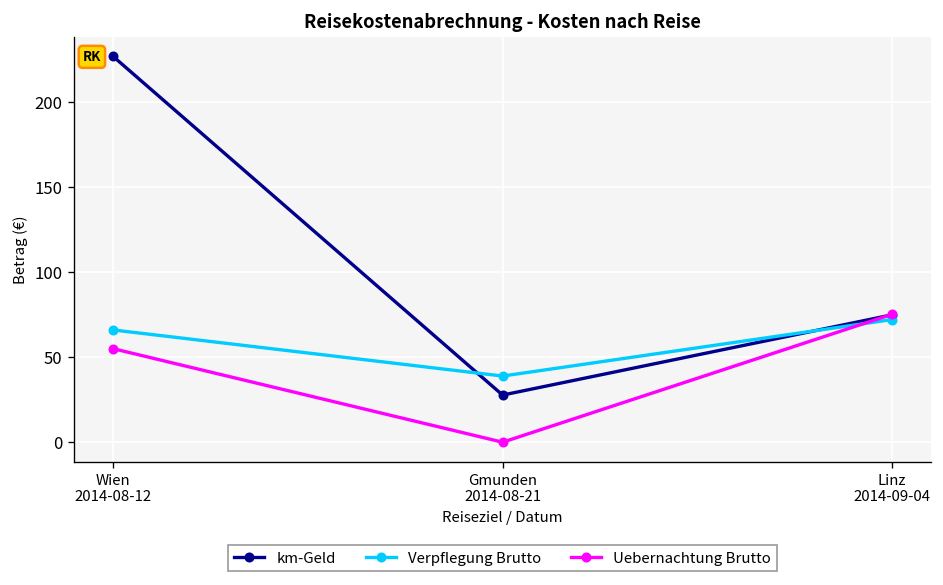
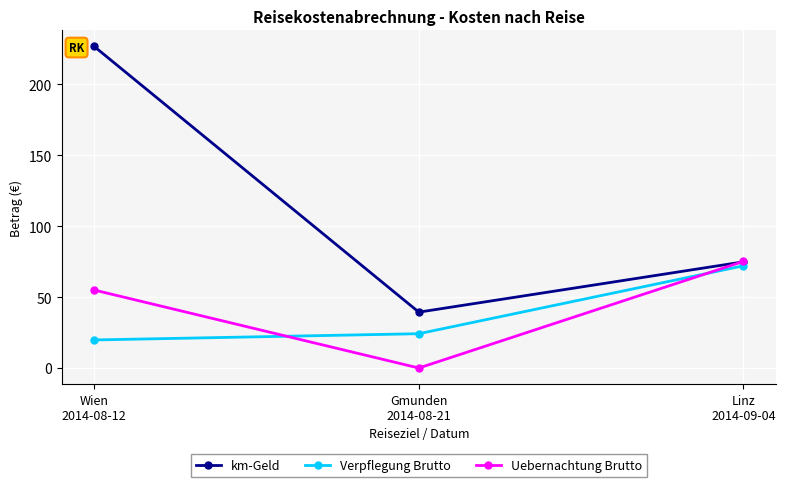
Verpflegung Brutto, Wien 2014-08-12: 66 -> 20
km-Geld, Gmunden 2014-08-21: 28 -> 39
Verpflegung Brutto, Gmunden 2014-08-21: 39 -> 24
